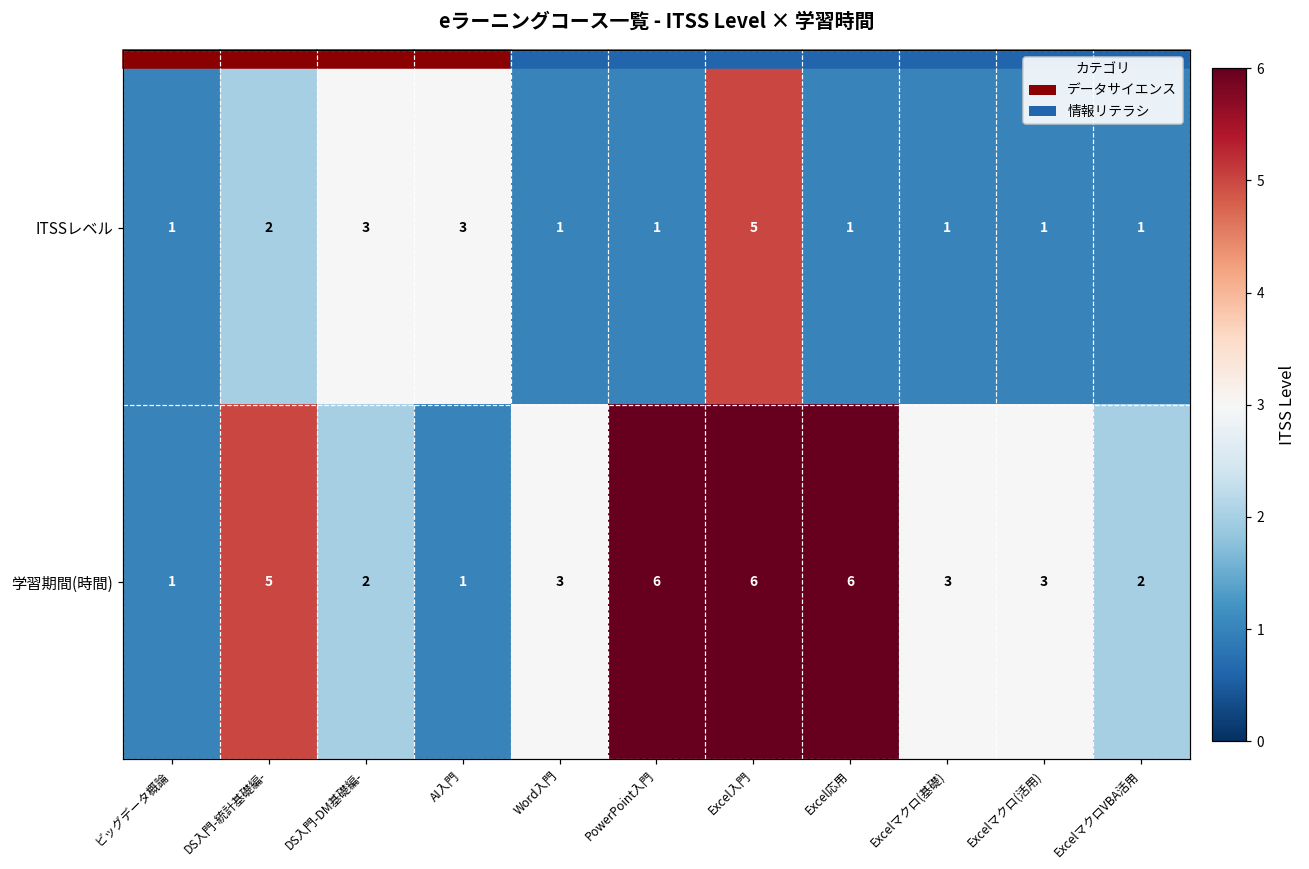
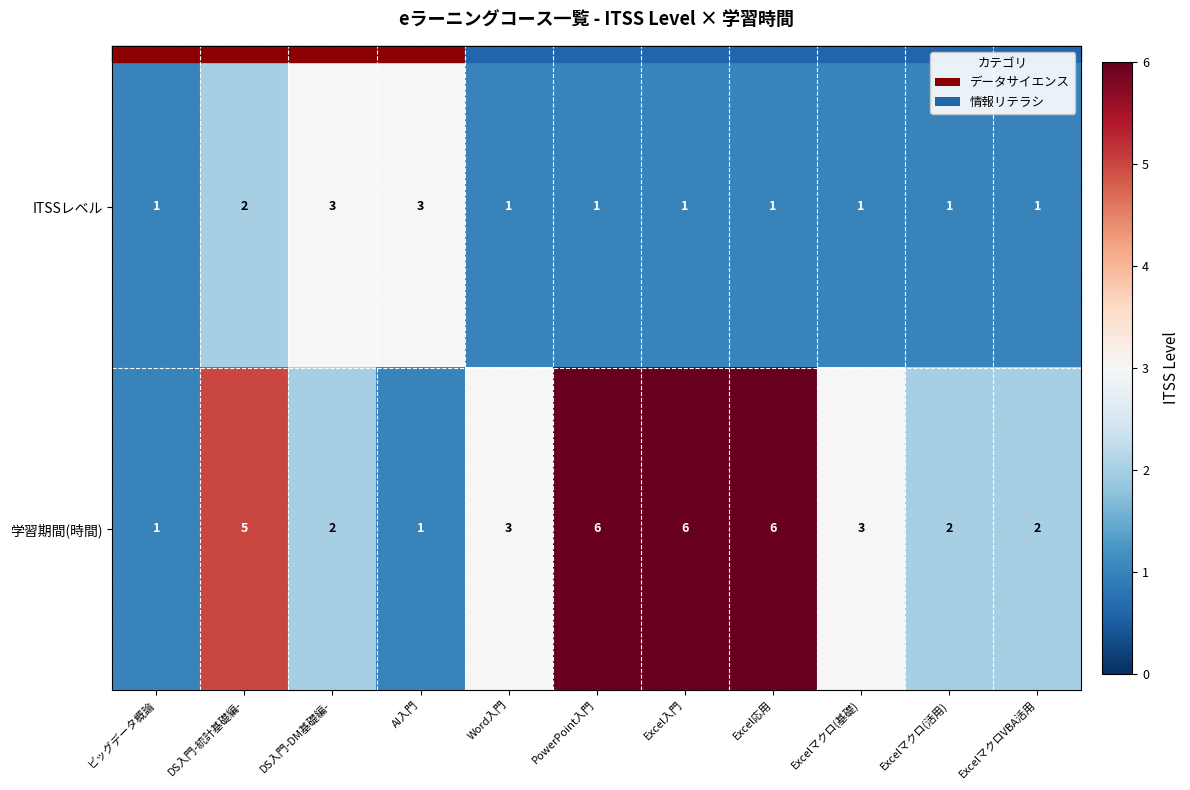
ITSSレベル, Excel入門: 5 -> 1
学習期間(時間), Excelマクロ(活用): 3 -> 2
